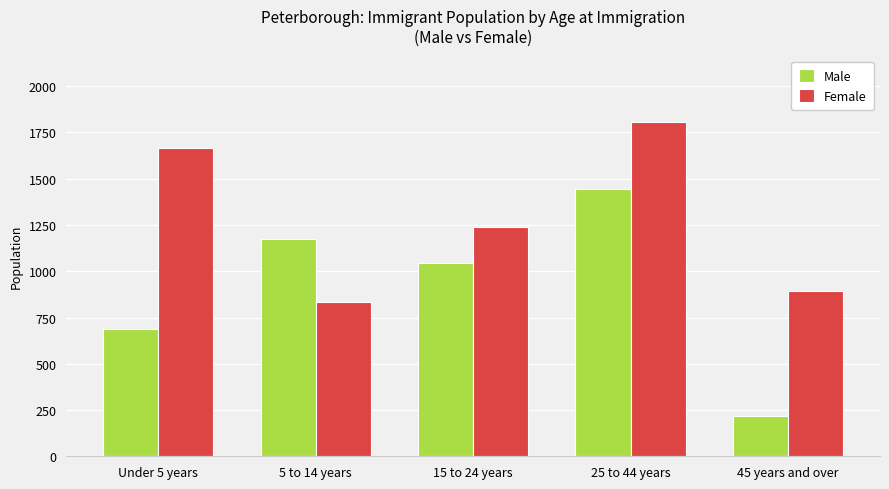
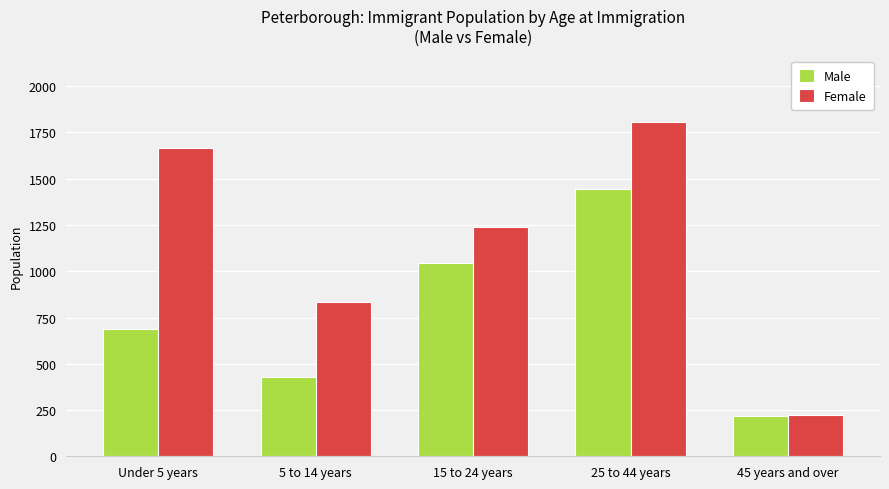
Male, 5 to 14 years: 1180 -> 430
Female, 45 years and over: 890 -> 230
